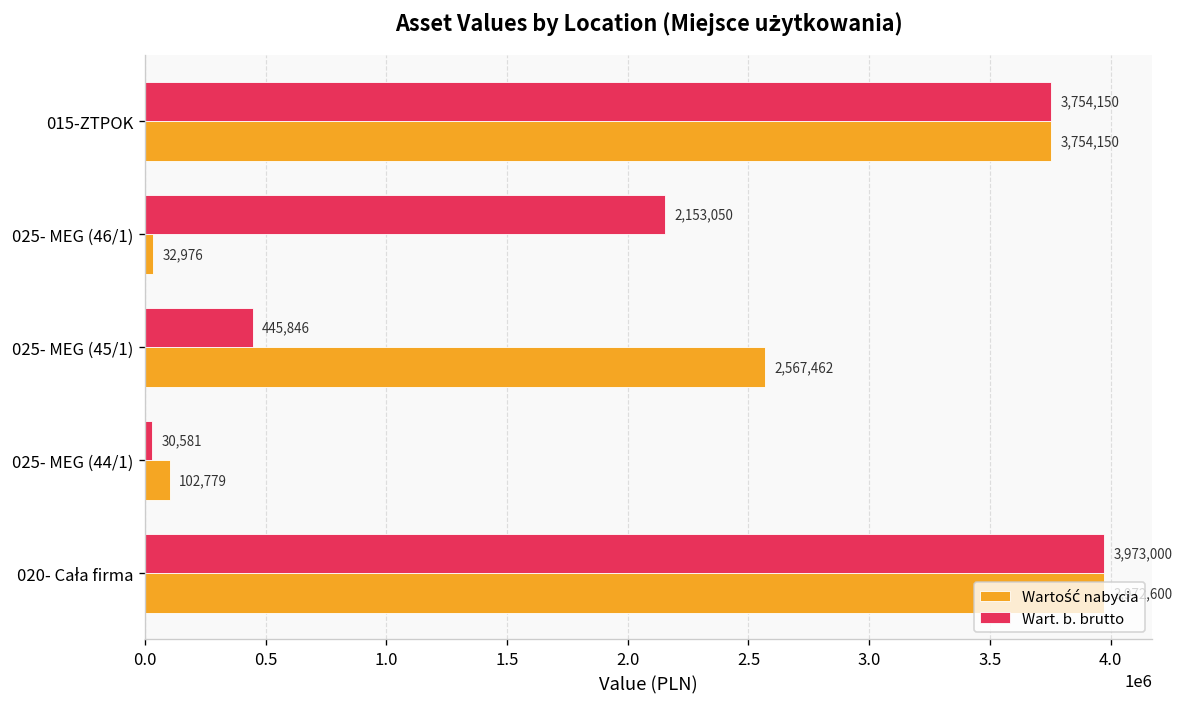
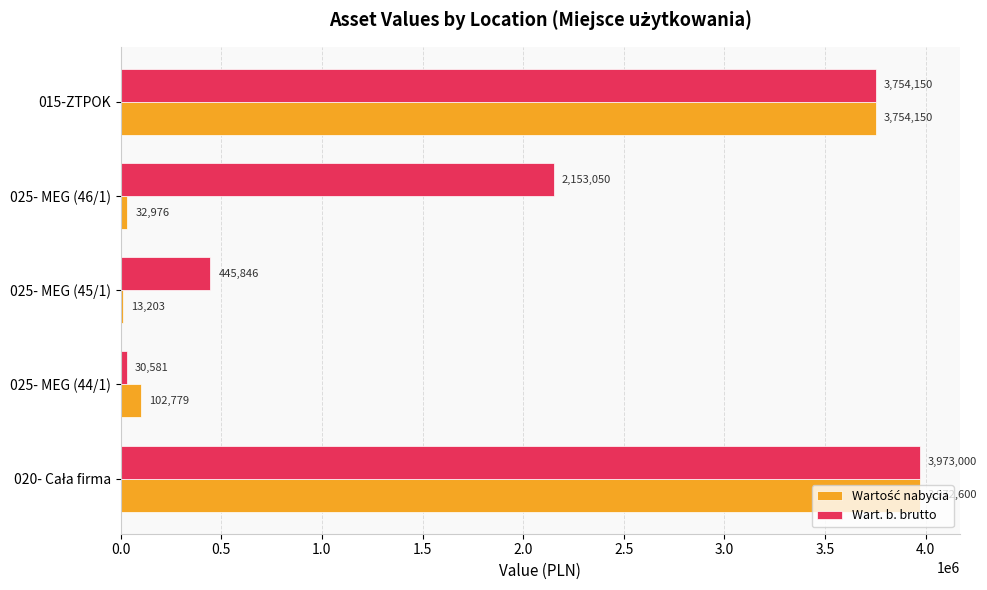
Wartość nabycia, 025- MEG (45/1): 2,567,462 -> 13,203
